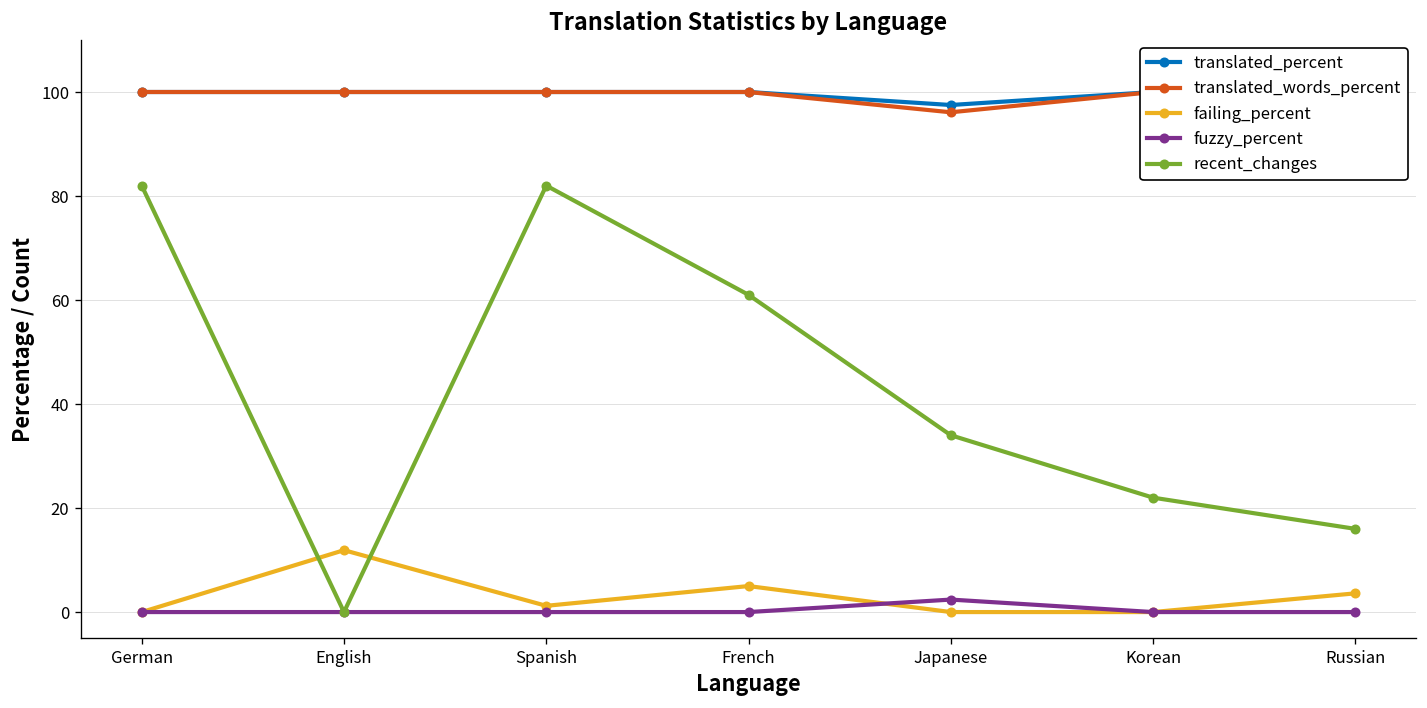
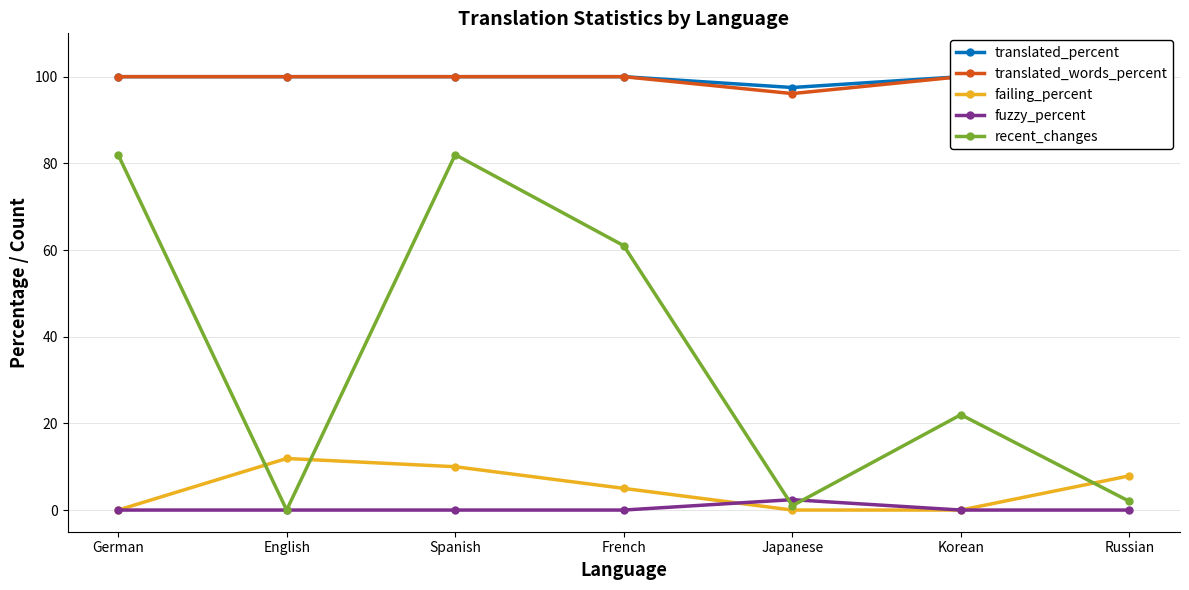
failing_percent, Spanish: 1 -> 10
recent_changes, Japanese: 34 -> 1
failing_percent, Russian: 4 -> 8
recent_changes, Russian: 16 -> 2
